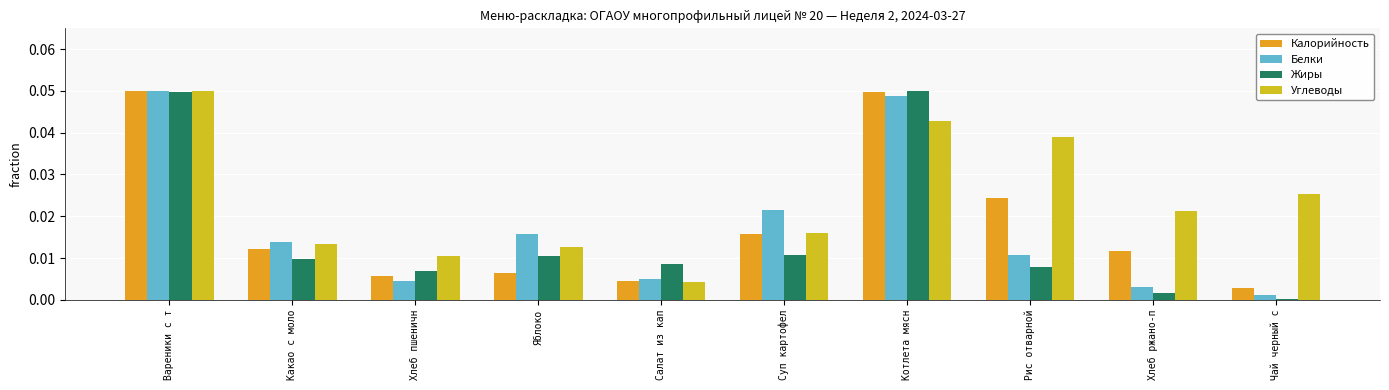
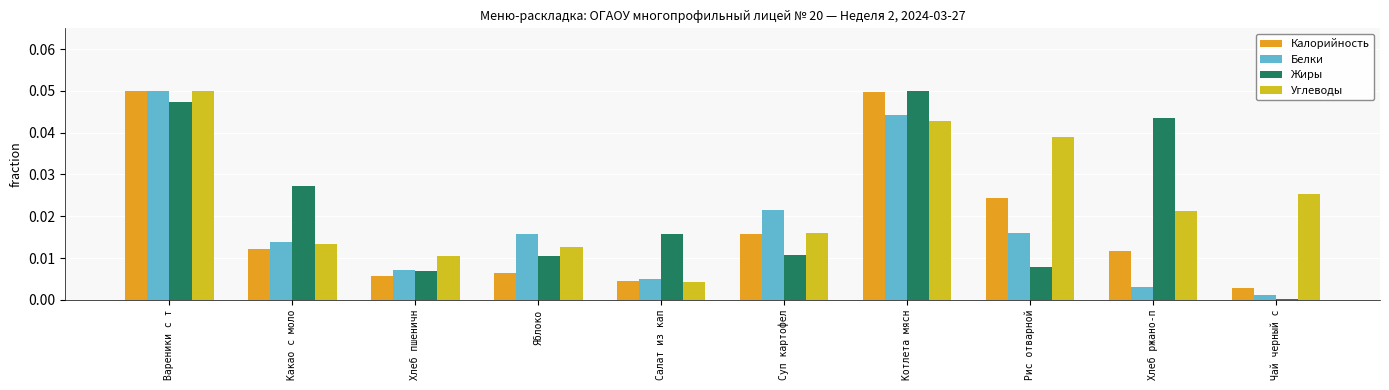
Жиры, Вареники с т: 0.050 -> 0.047
Жиры, Какао с моло: 0.010 -> 0.027
Белки, Хлеб пшеничн: 0.004 -> 0.007
Жиры, Салат из кап: 0.009 -> 0.016
Белки, Котлета мясн: 0.049 -> 0.044
Белки, Рис отварной: 0.011 -> 0.016
Жиры, Хлеб ржано-п: 0.002 -> 0.044
